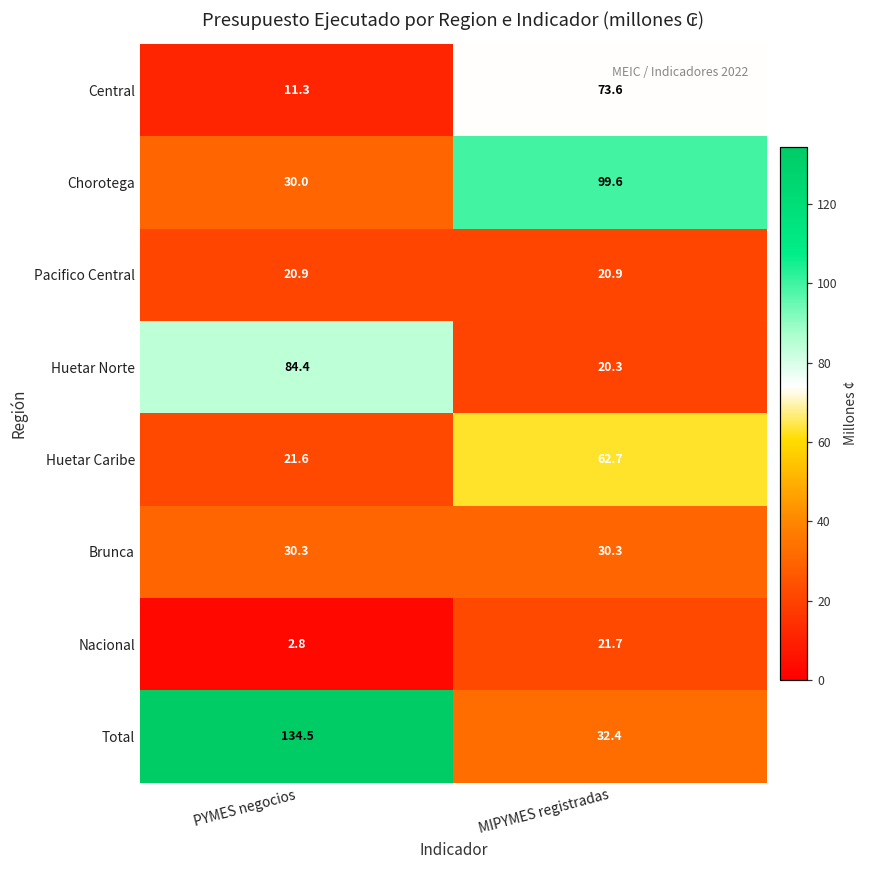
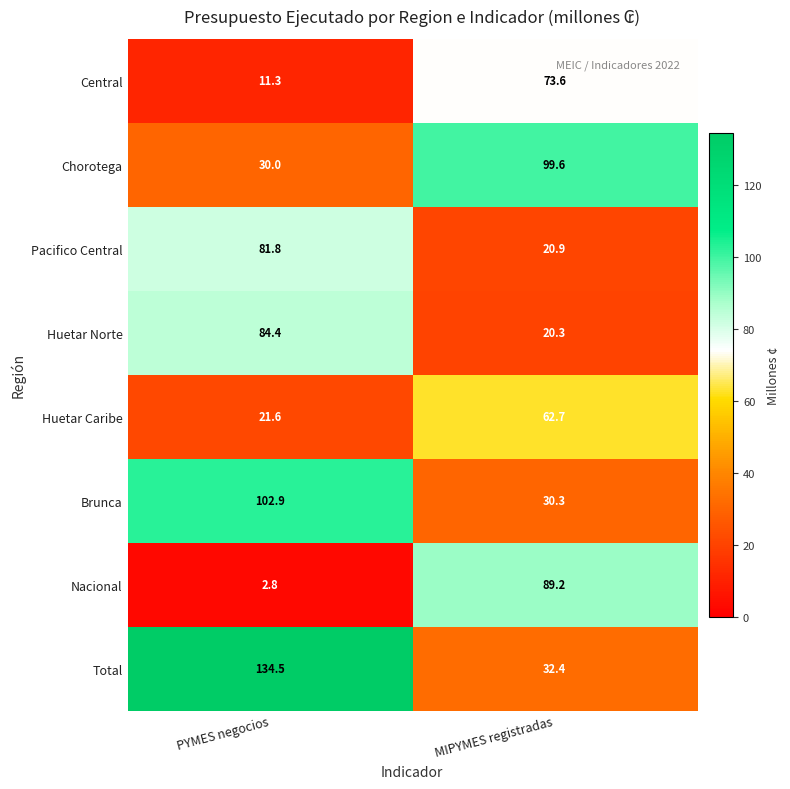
Pacifico Central, PYMES negocios: 20.9 -> 81.8
Brunca, PYMES negocios: 30.3 -> 102.9
Nacional, MIPYMES registradas: 21.7 -> 89.2
